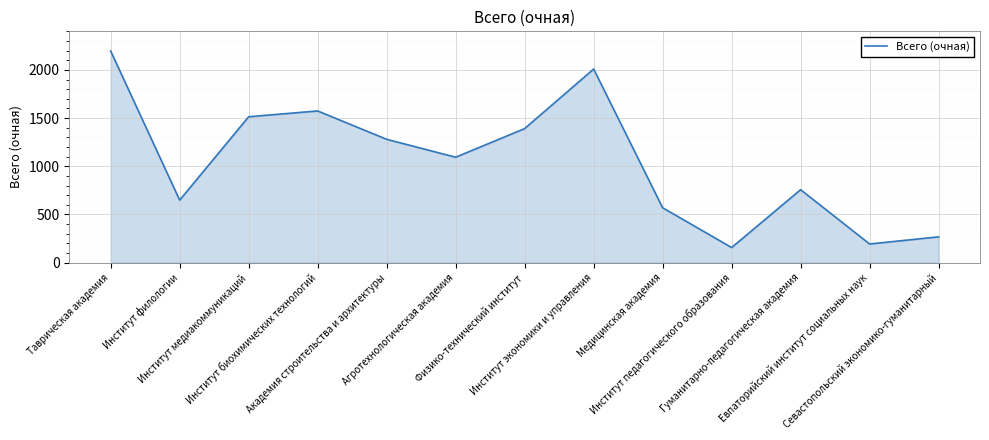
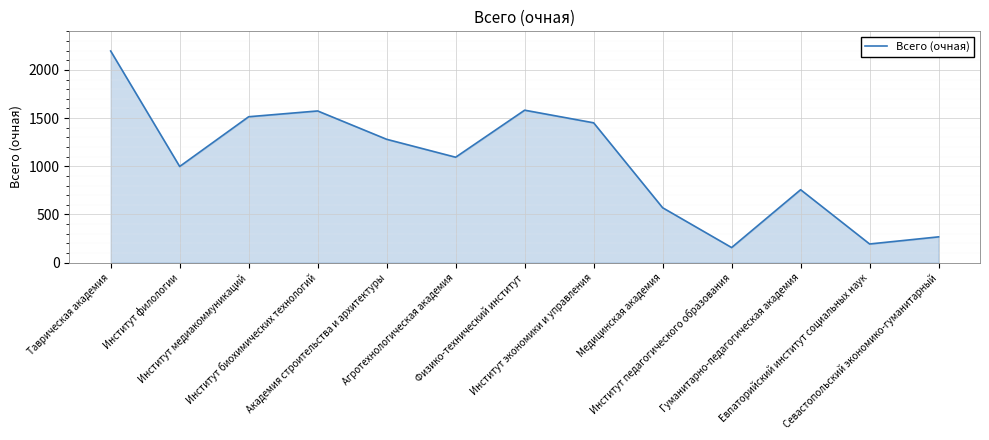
Институт филологии: 600 -> 1000
Физико-технический институт: 1400 -> 1600
Институт экономики и управления: 2000 -> 1500
